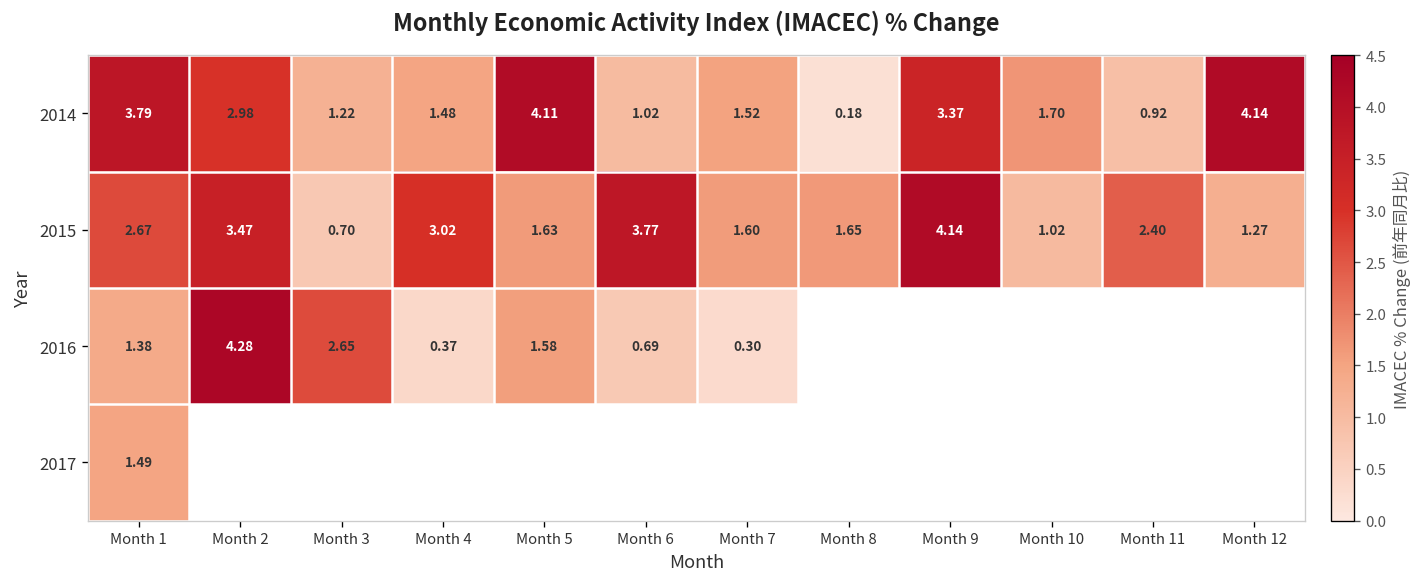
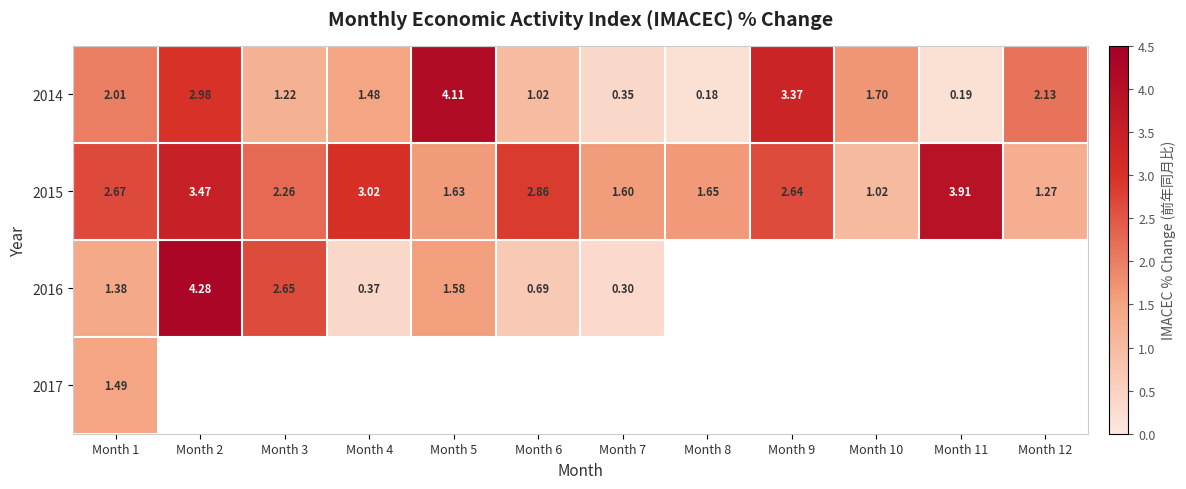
2014, Month 1: 3.79 -> 2.01
2014, Month 7: 1.52 -> 0.35
2014, Month 11: 0.92 -> 0.19
2014, Month 12: 4.14 -> 2.13
2015, Month 3: 0.70 -> 2.26
2015, Month 6: 3.77 -> 2.86
2015, Month 9: 4.14 -> 2.64
2015, Month 11: 2.40 -> 3.91
